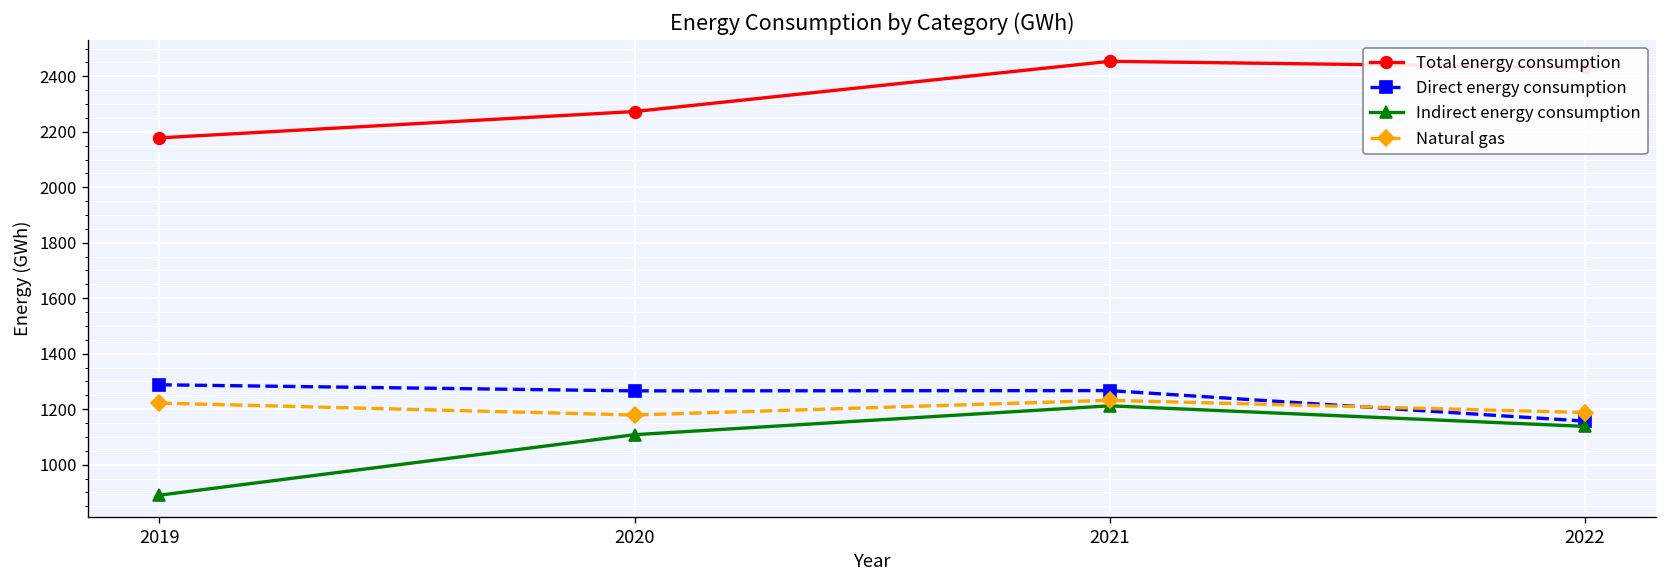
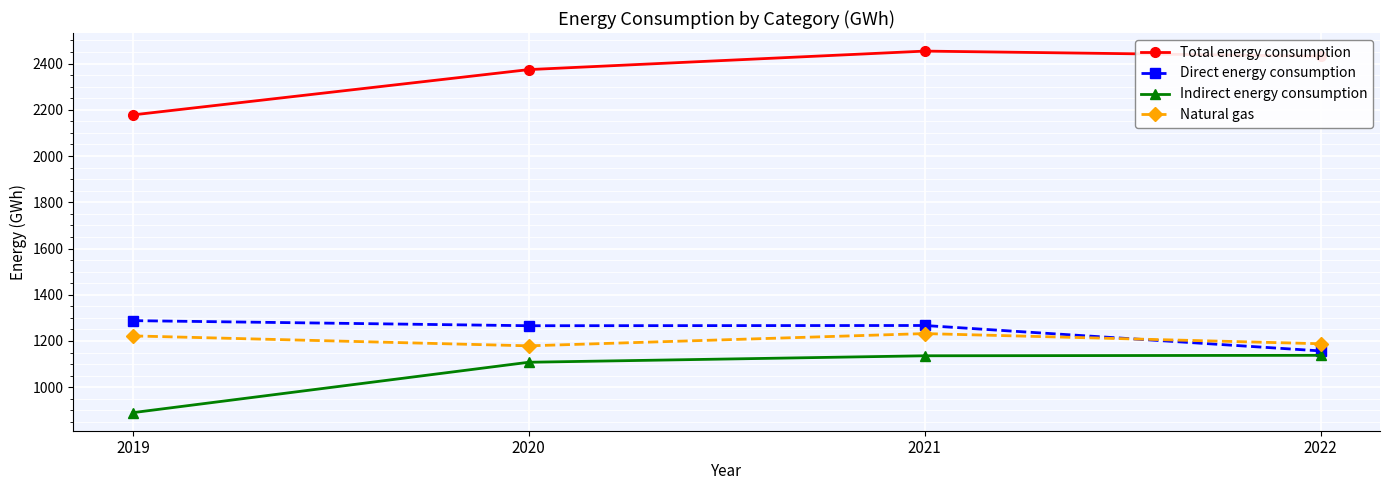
Total energy consumption, 2020: 2270 -> 2370
Indirect energy consumption, 2021: 1210 -> 1140
